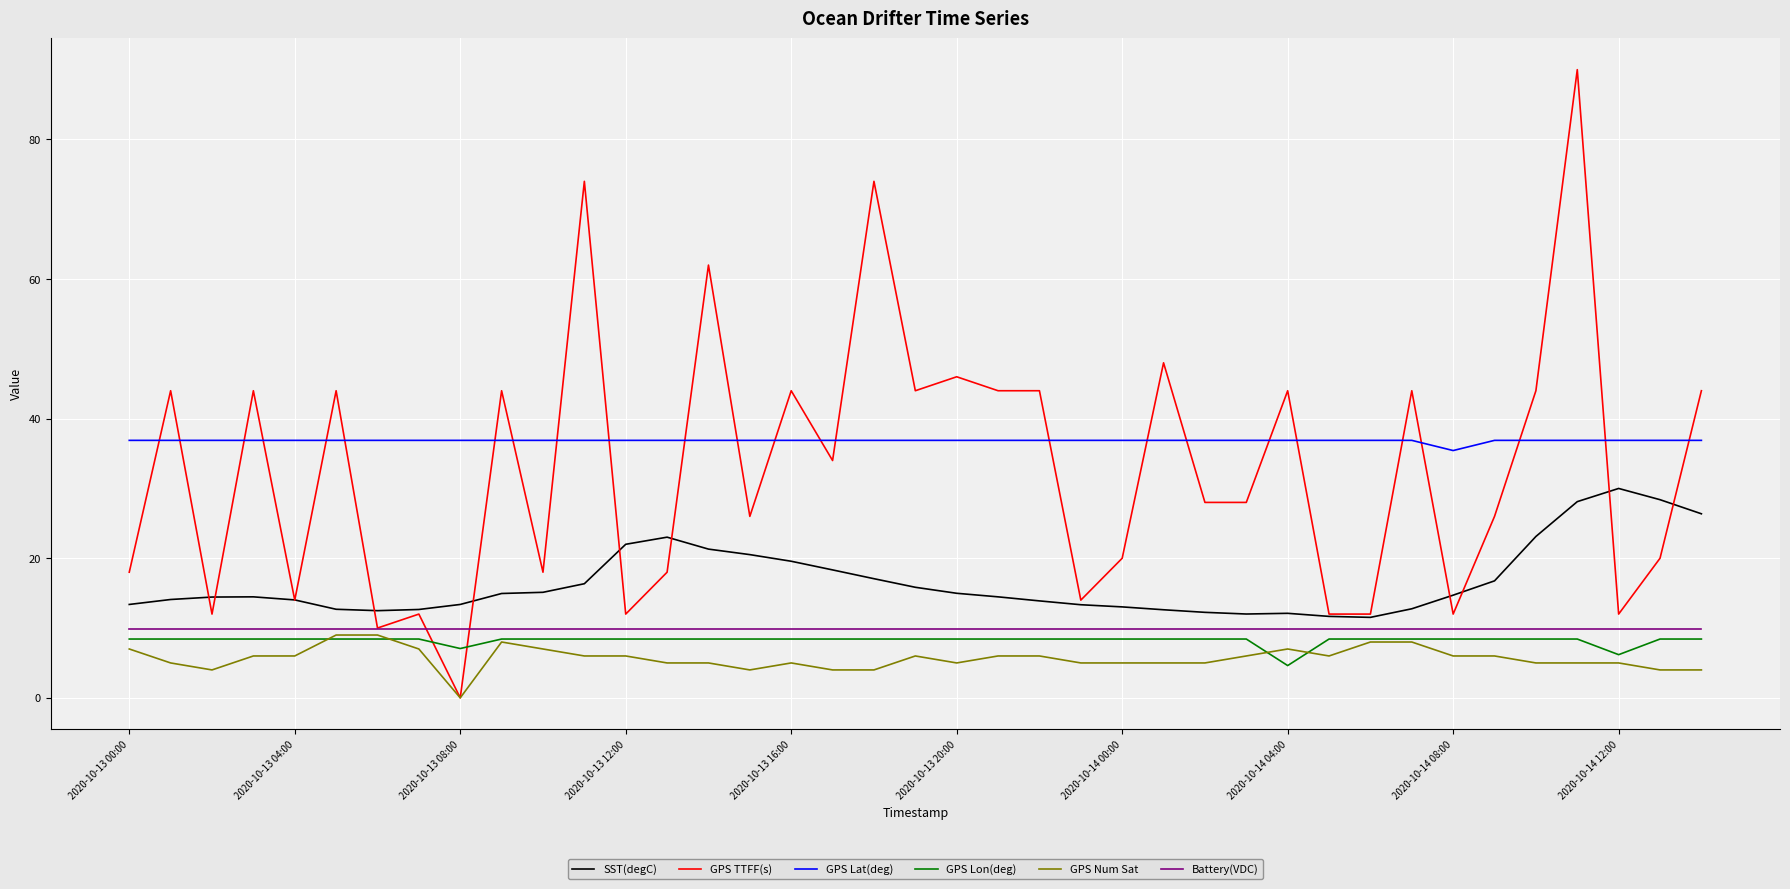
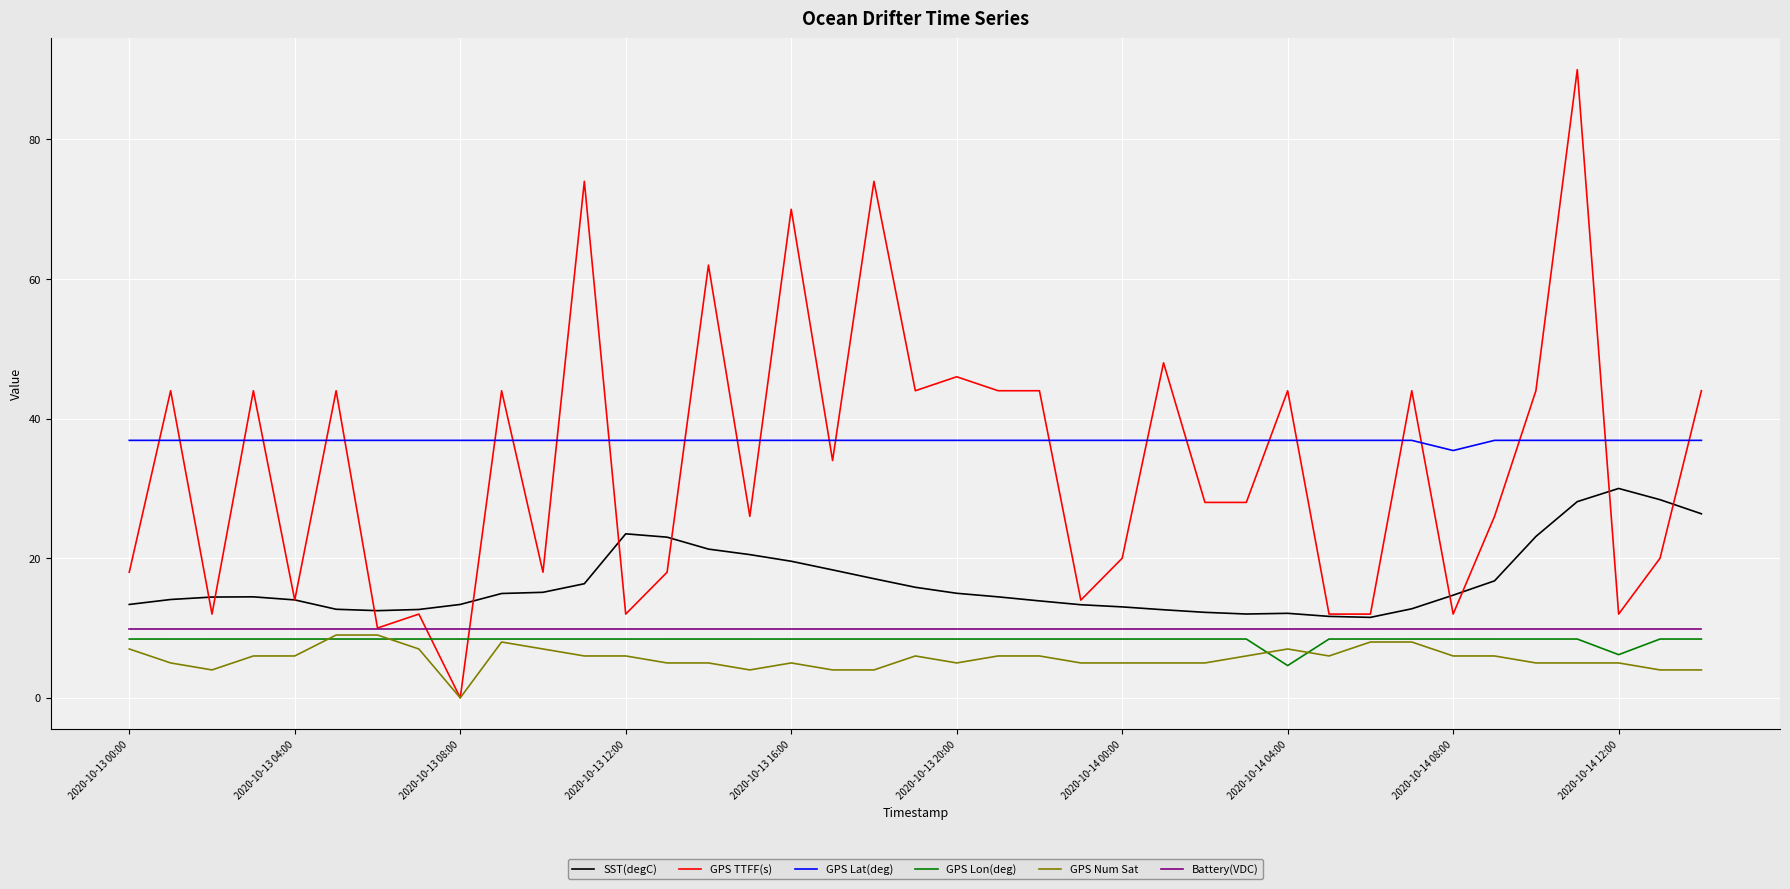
GPS Lon(deg), 2020-10-13 08:00: 7 -> 8
SST(degC), 2020-10-13 12:00: 22 -> 24
GPS TTFF(s), 2020-10-13 16:00: 44 -> 70
